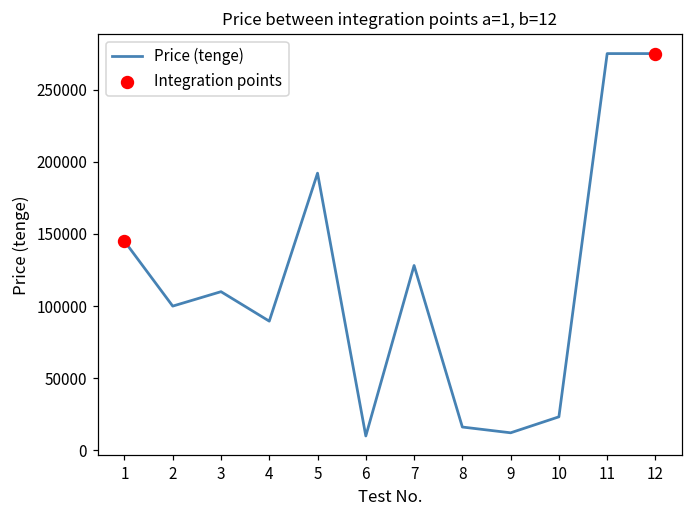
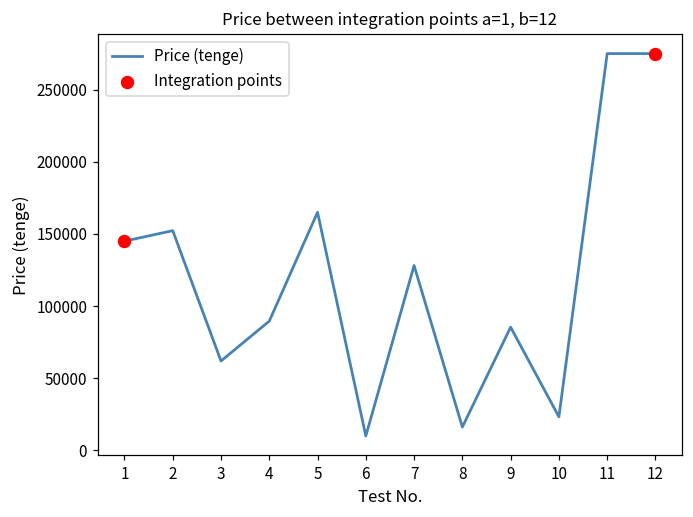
Price (tenge), 2: 100000 -> 152000
Price (tenge), 3: 110000 -> 62000
Price (tenge), 5: 192000 -> 165000
Price (tenge), 9: 12000 -> 85000
